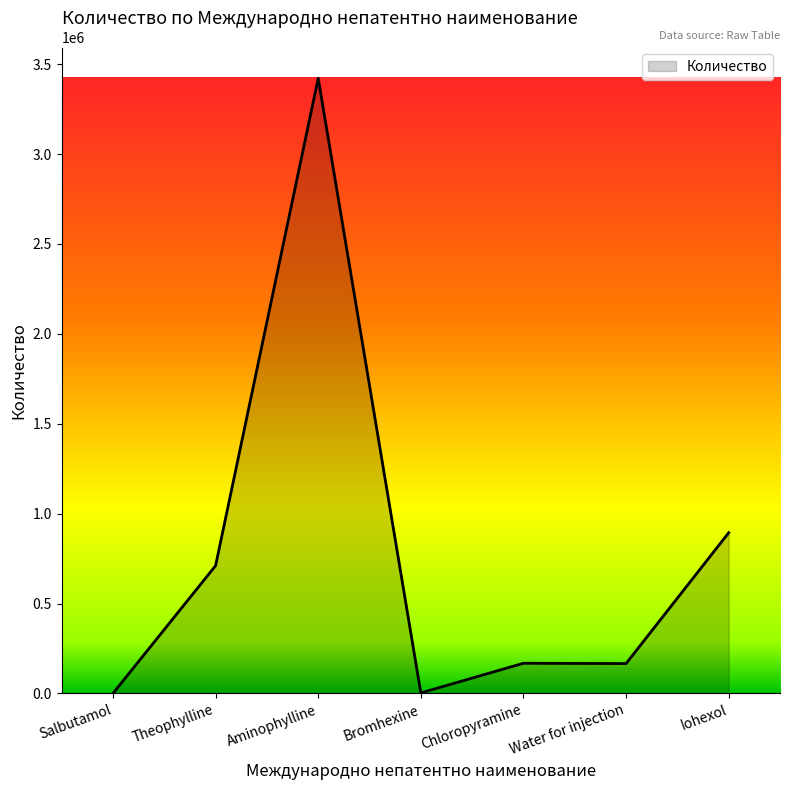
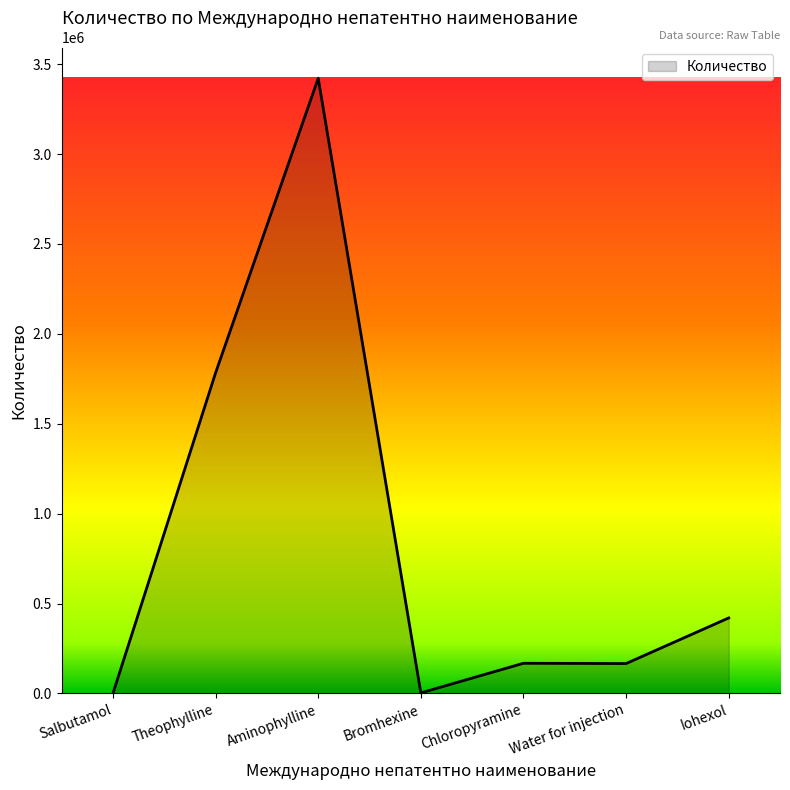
Theophylline: 710000 -> 1780000
Iohexol: 890000 -> 420000
